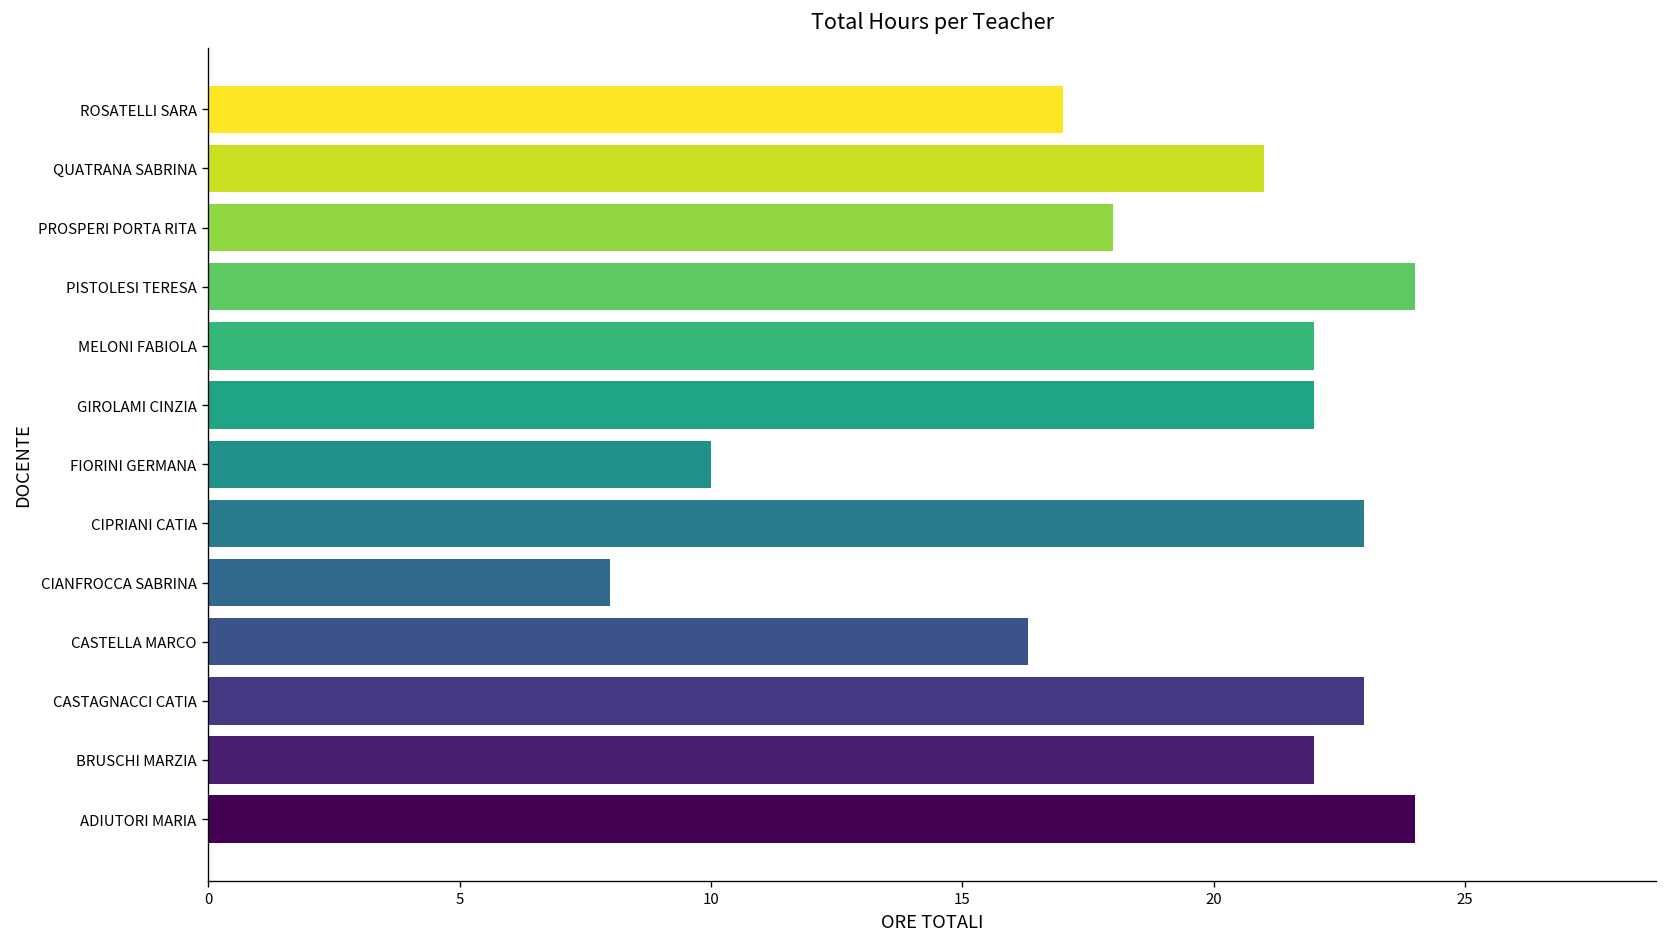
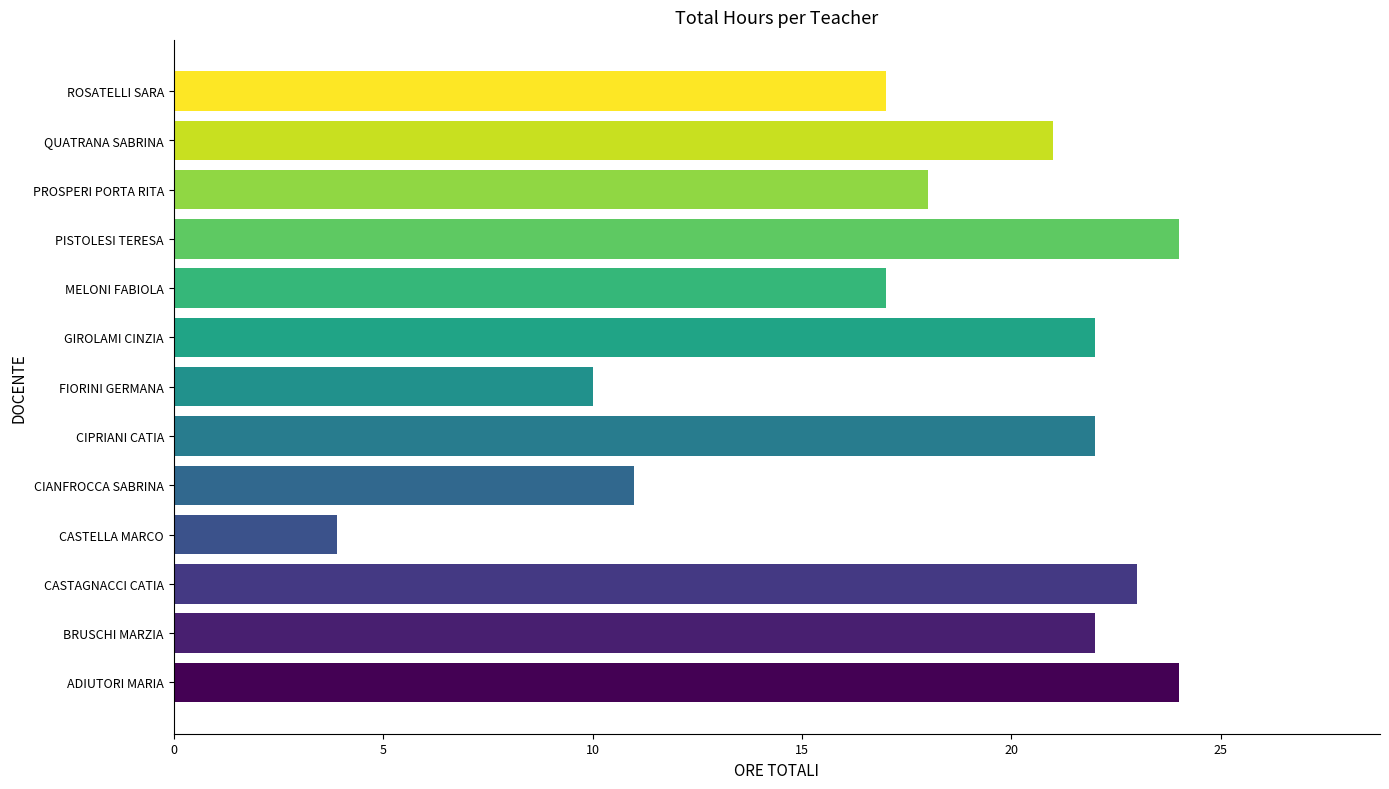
MELONI FABIOLA: 22 -> 17
CIPRIANI CATIA: 23 -> 22
CIANFROCCA SABRINA: 8 -> 11
CASTELLA MARCO: 16.3 -> 3.9
